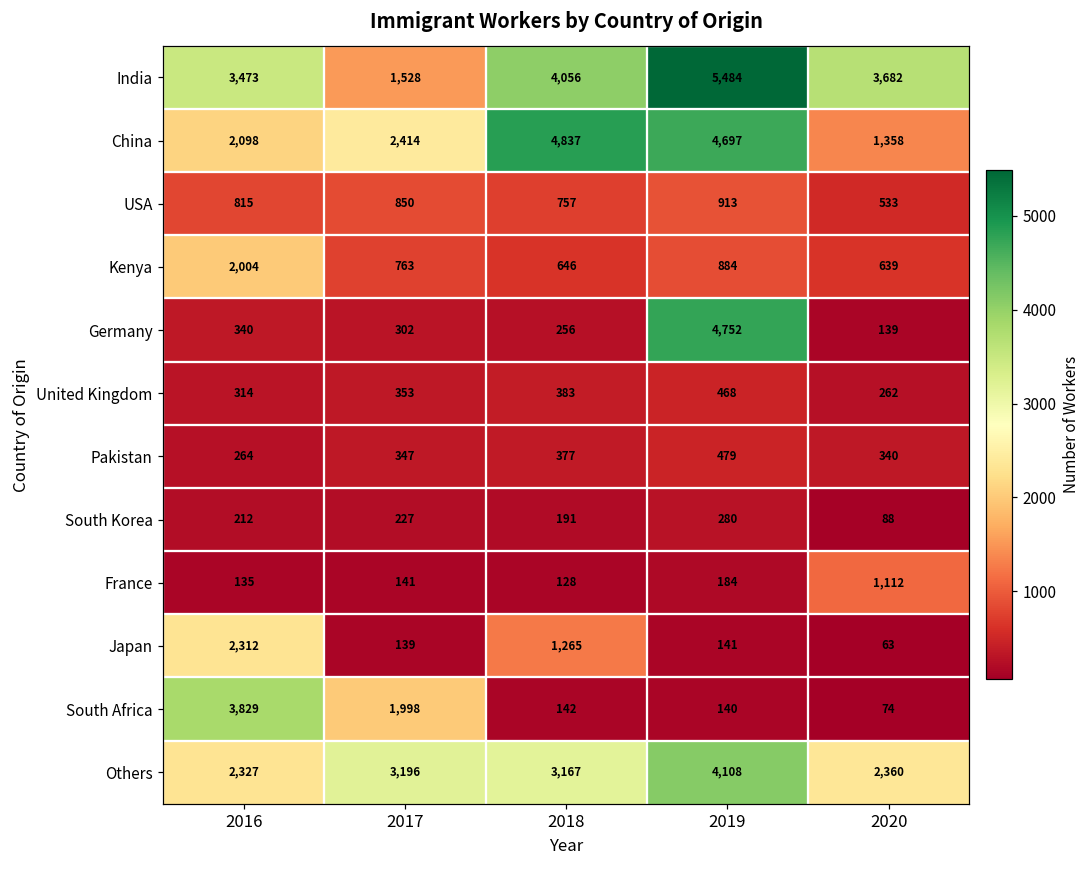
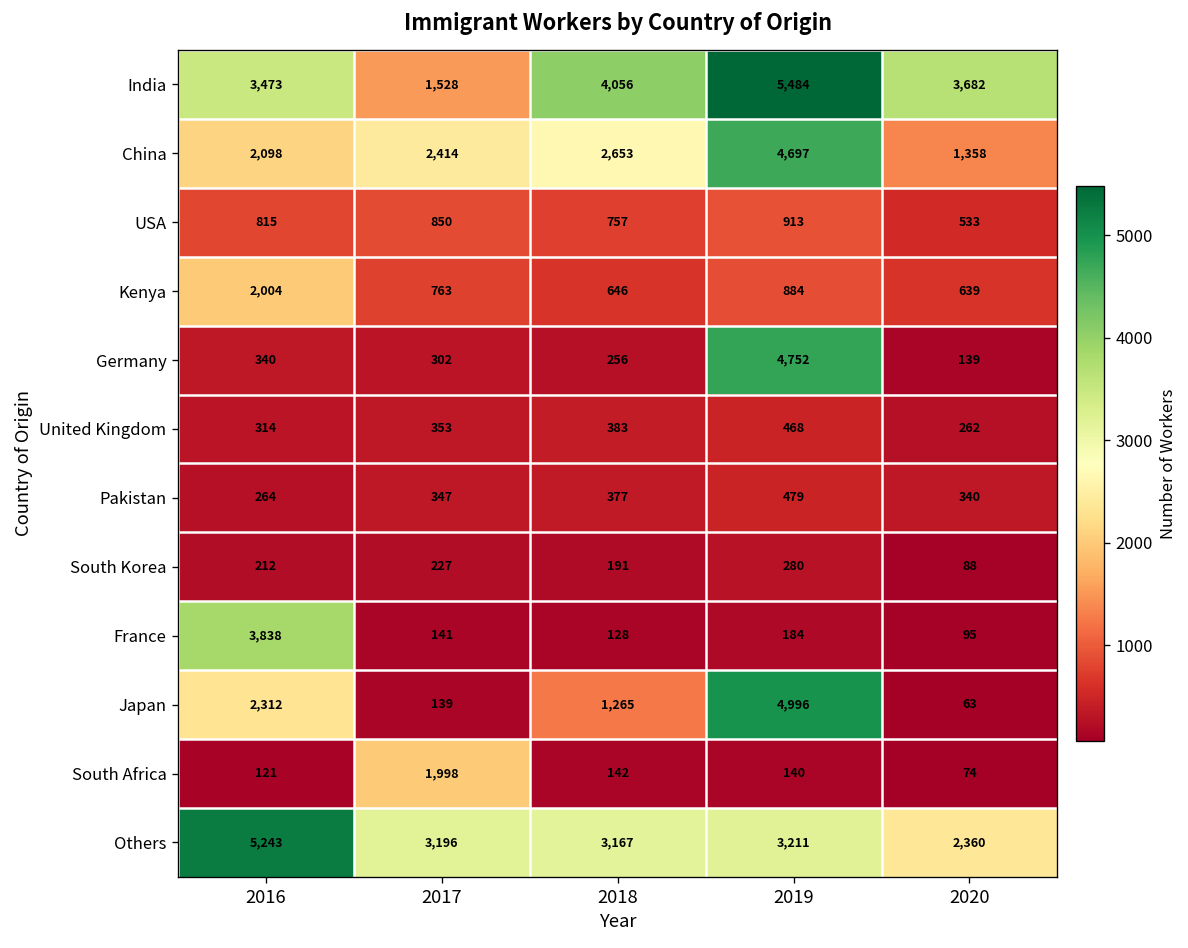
China, 2018: 4,837 -> 2,653
France, 2016: 135 -> 3,838
France, 2020: 1,112 -> 95
Japan, 2019: 141 -> 4,996
South Africa, 2016: 3,829 -> 121
Others, 2016: 2,327 -> 5,243
Others, 2019: 4,108 -> 3,211
